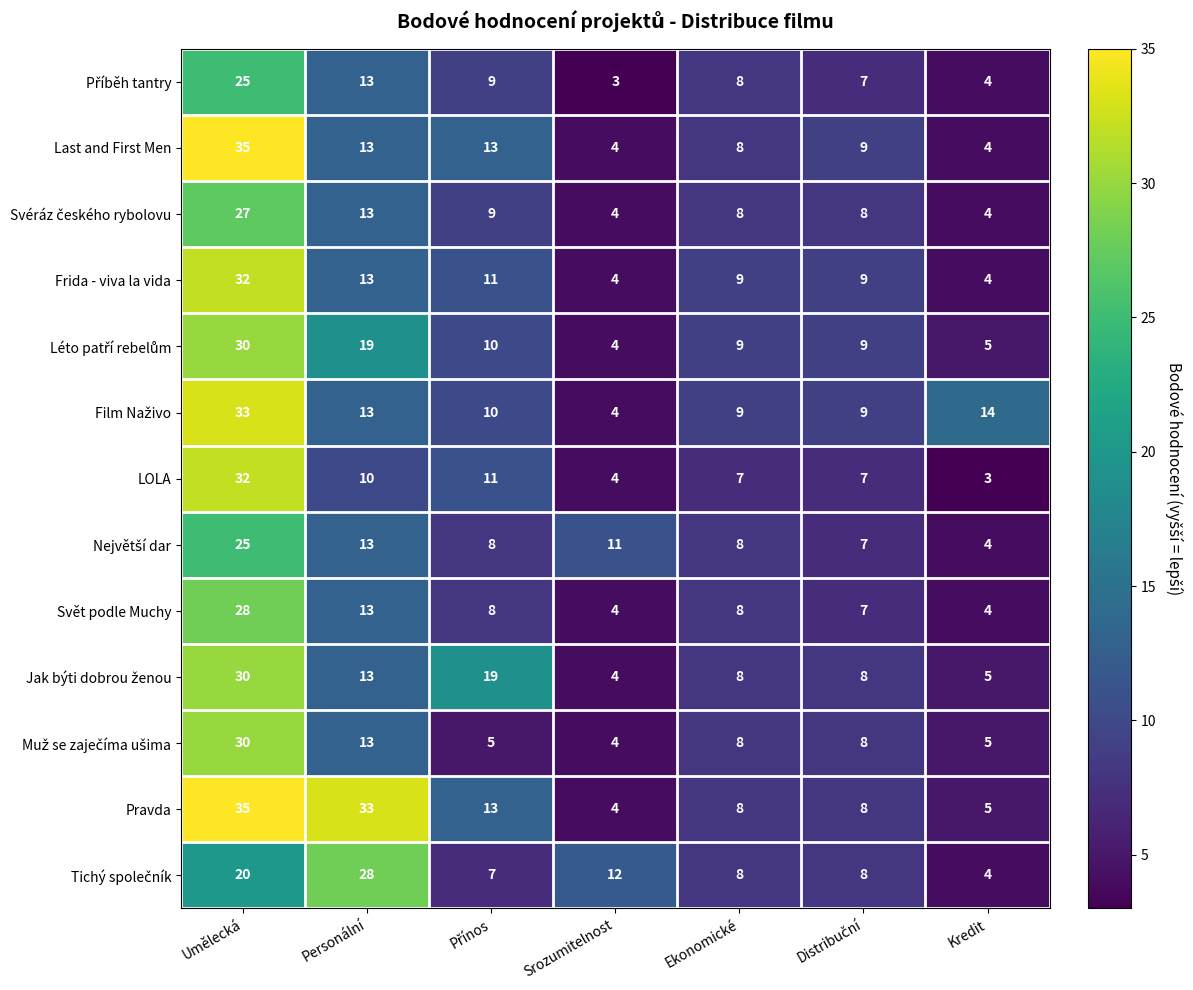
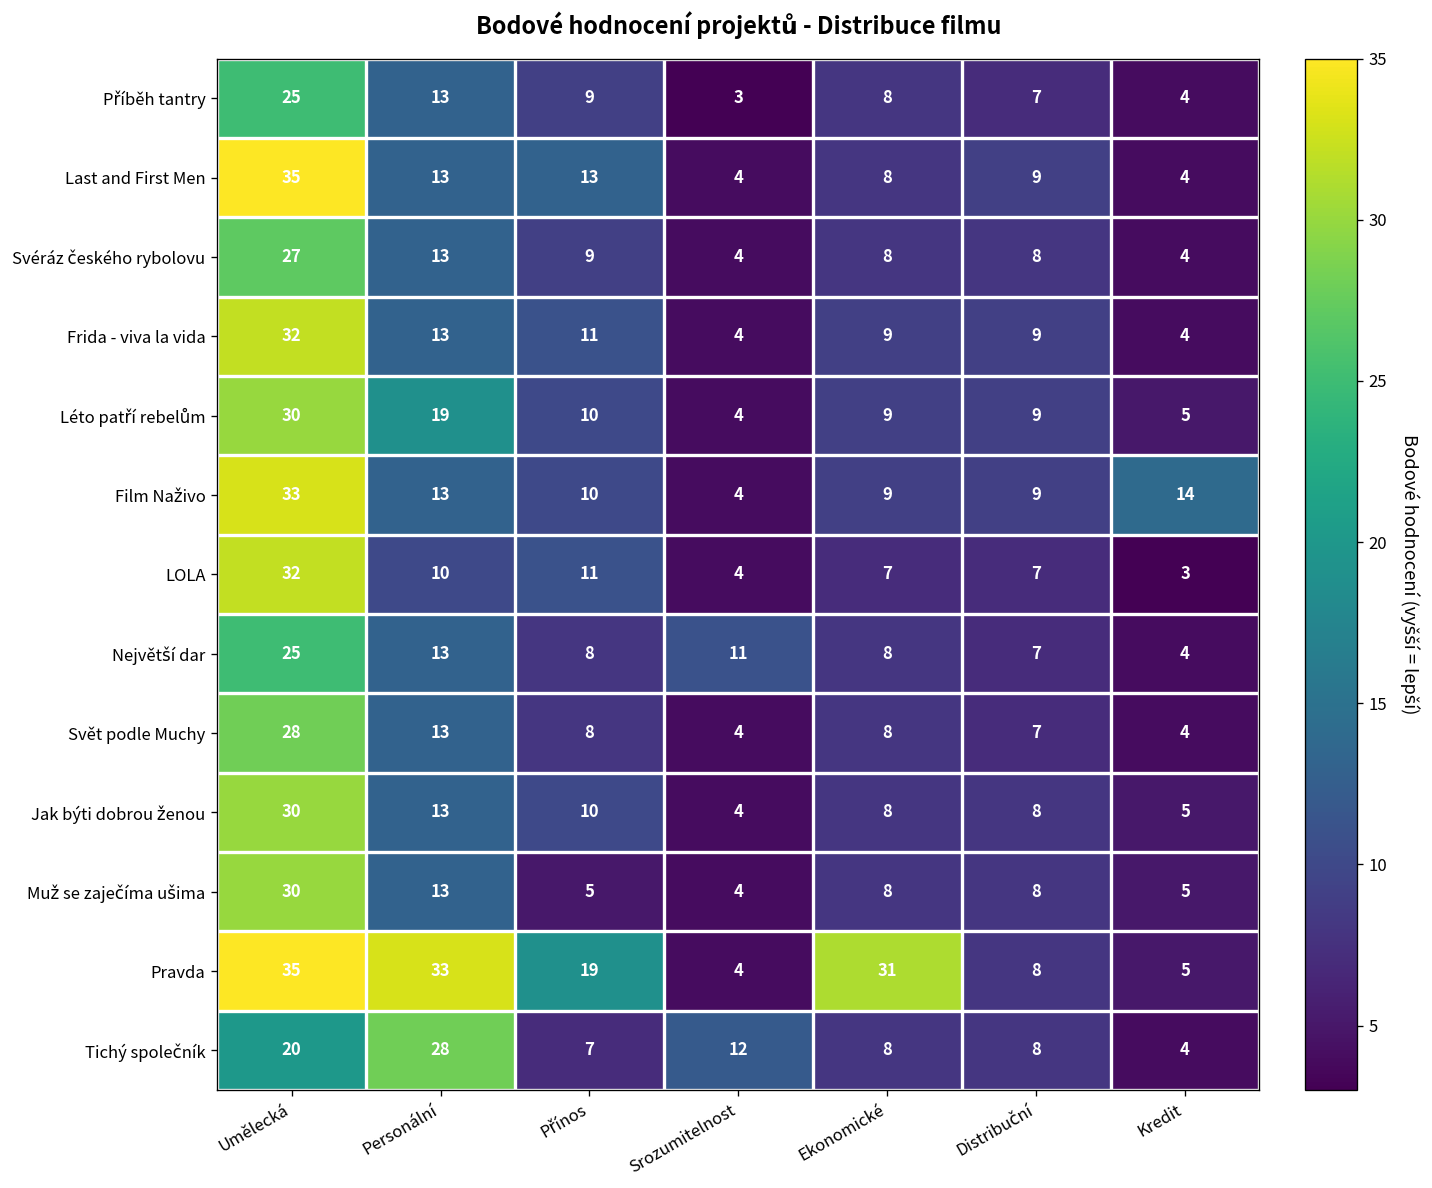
Jak býti dobrou ženou, Přínos: 19 -> 10
Pravda, Přínos: 13 -> 19
Pravda, Ekonomické: 8 -> 31
